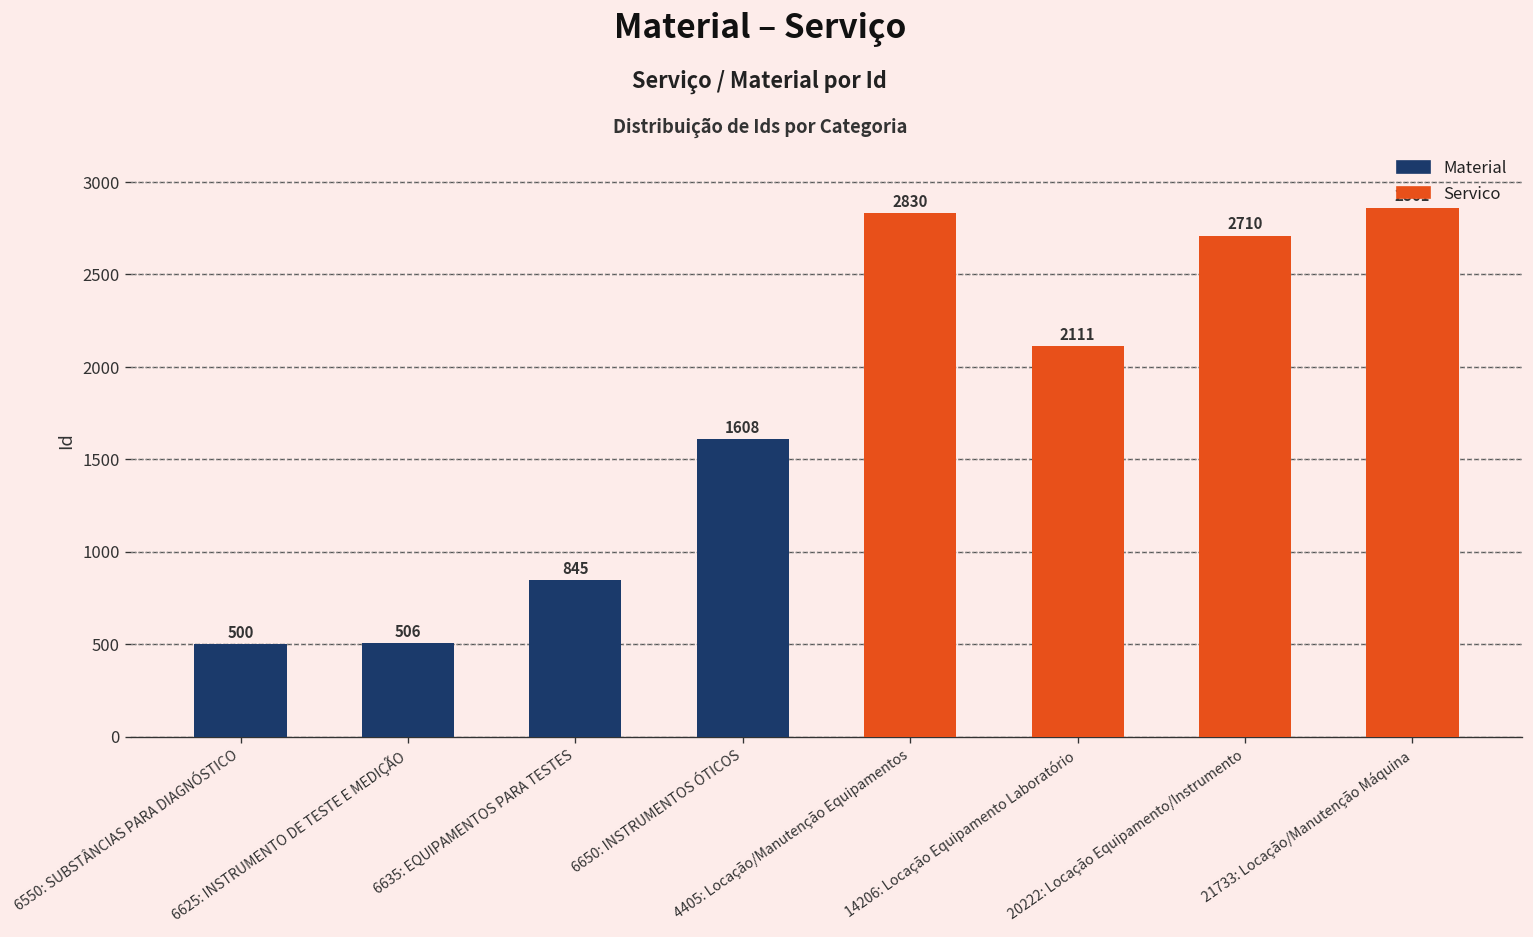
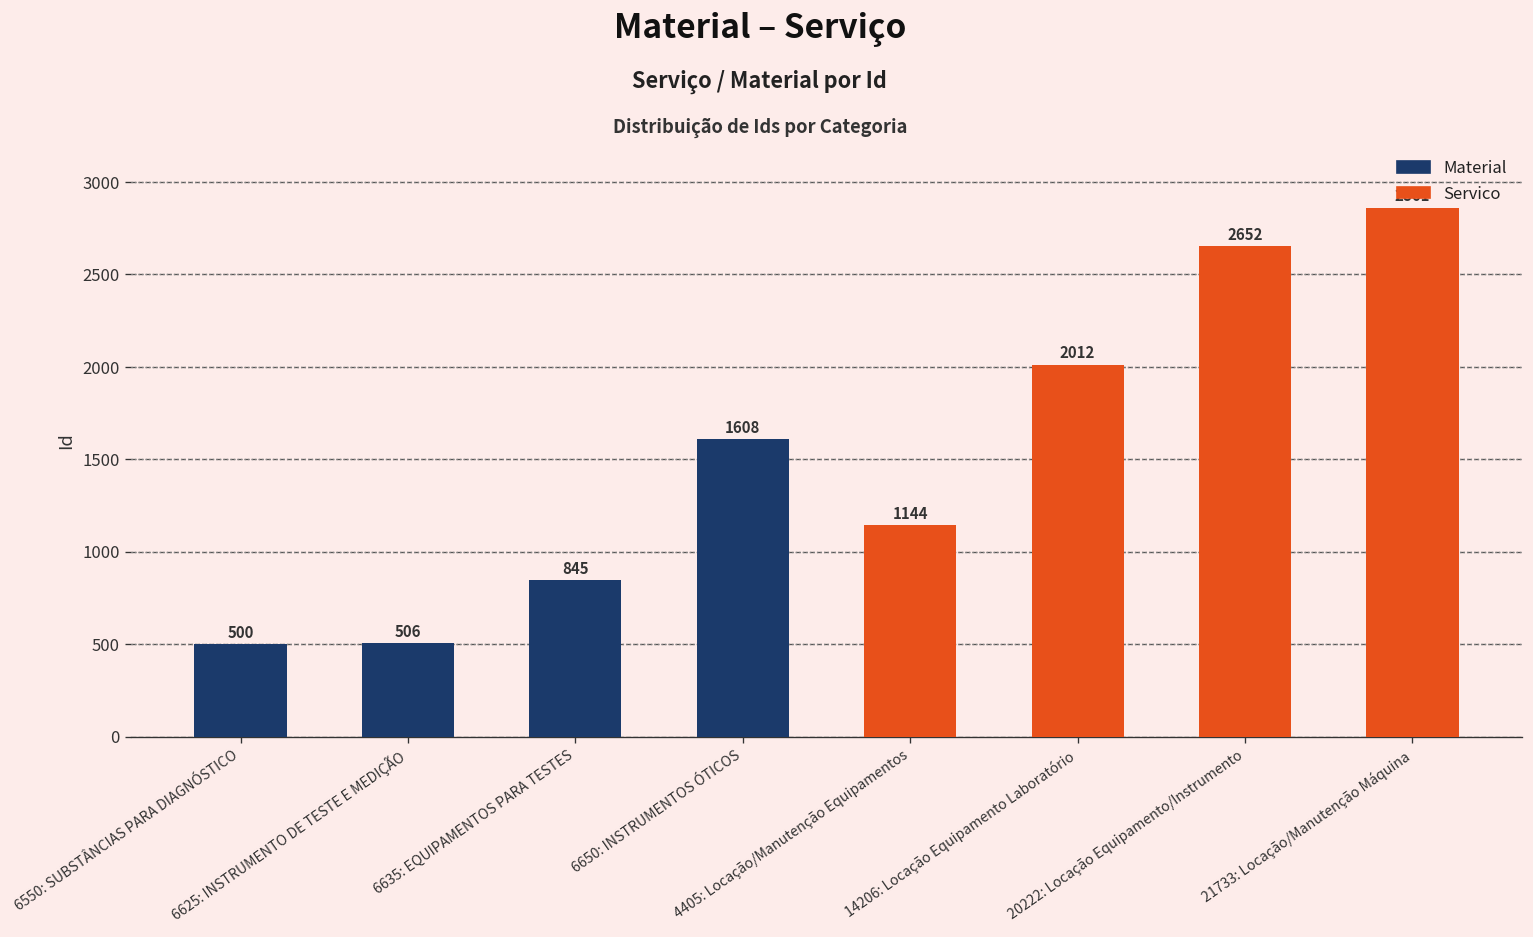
4405: Locação/Manutenção Equipamentos: 2830 -> 1144
14206: Locação Equipamento Laboratório: 2111 -> 2012
20222: Locação Equipamento/Instrumento: 2710 -> 2652
